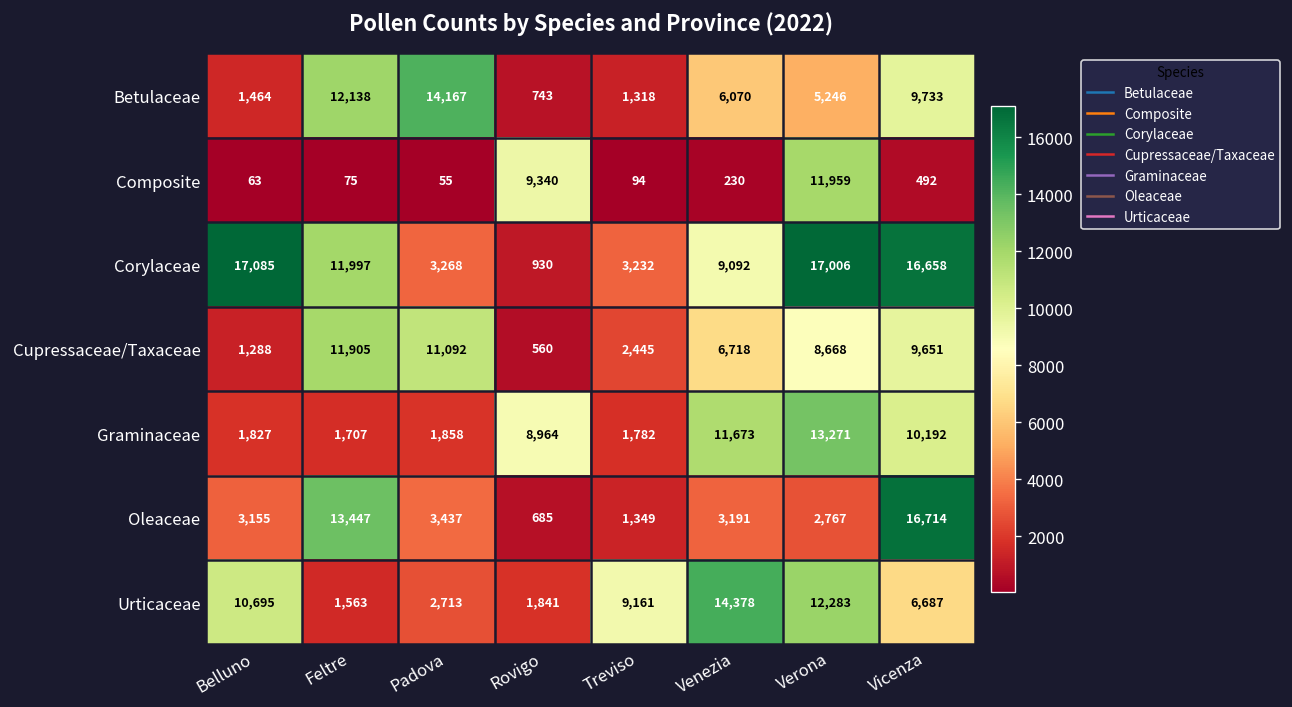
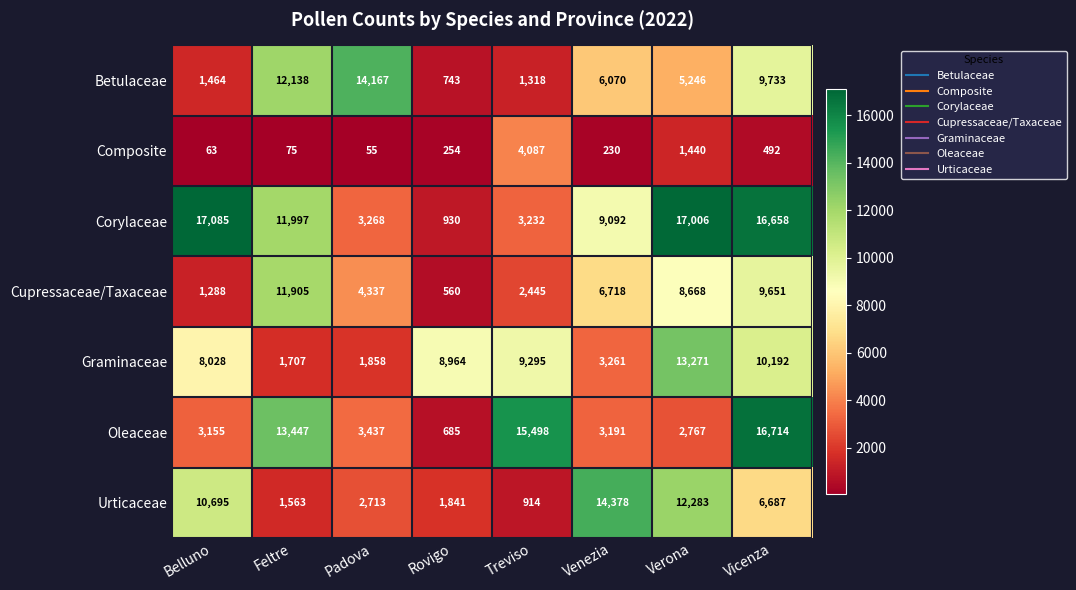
Composite, Rovigo: 9,340 -> 254
Composite, Treviso: 94 -> 4,087
Composite, Verona: 11,959 -> 1,440
Cupressaceae/Taxaceae, Padova: 11,092 -> 4,337
Graminaceae, Belluno: 1,827 -> 8,028
Graminaceae, Treviso: 1,782 -> 9,295
Graminaceae, Venezia: 11,673 -> 3,261
Oleaceae, Treviso: 1,349 -> 15,498
Urticaceae, Treviso: 9,161 -> 914
